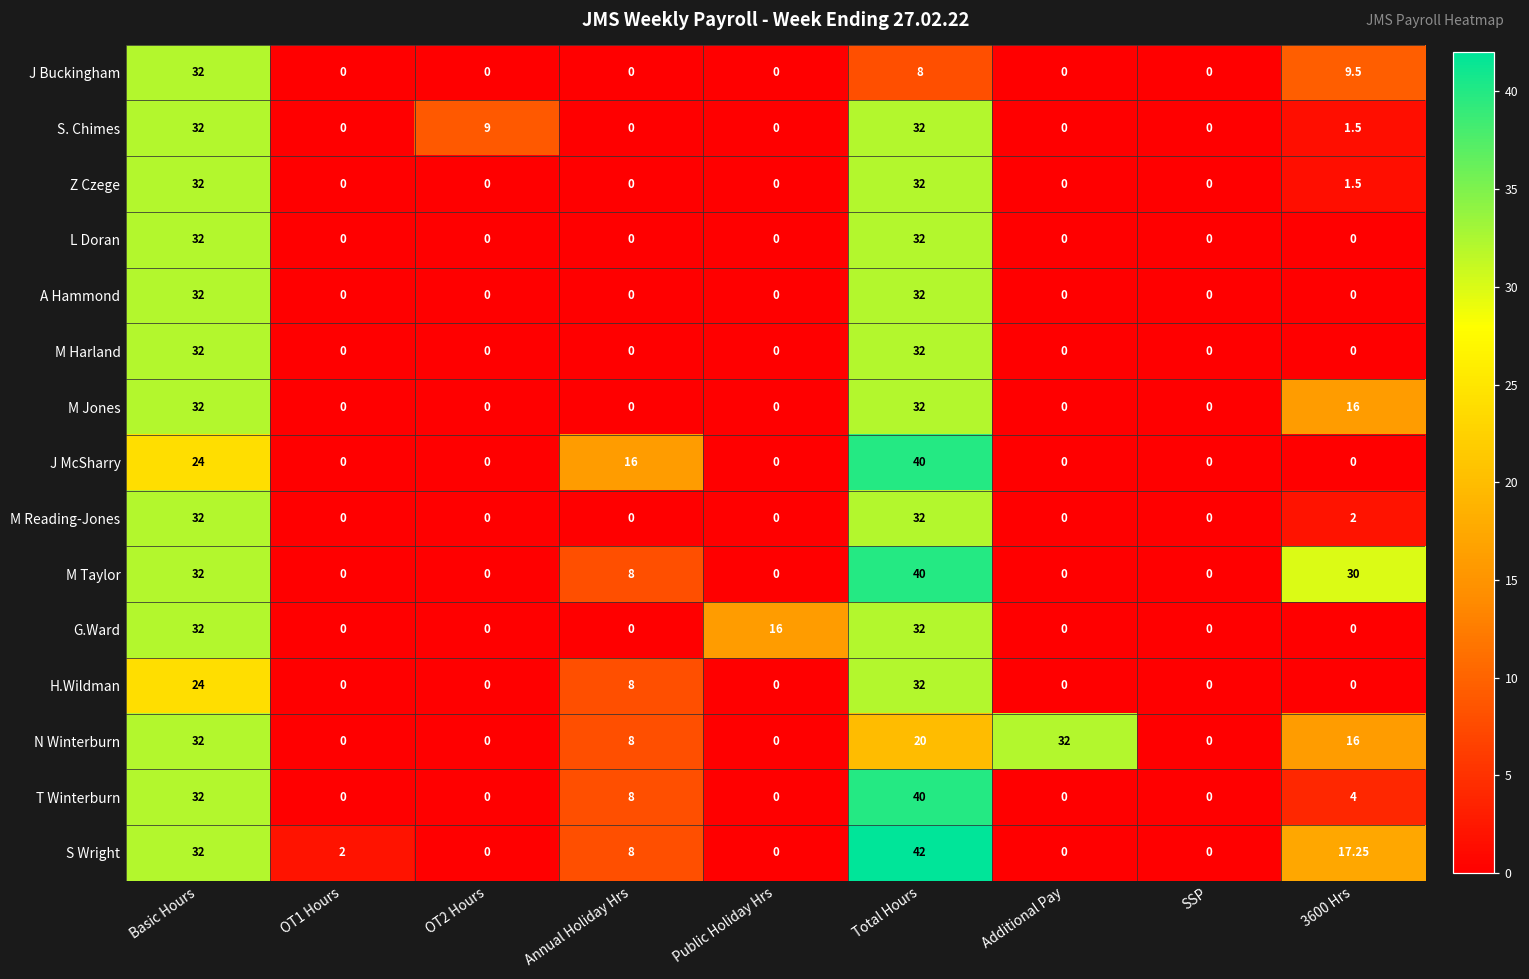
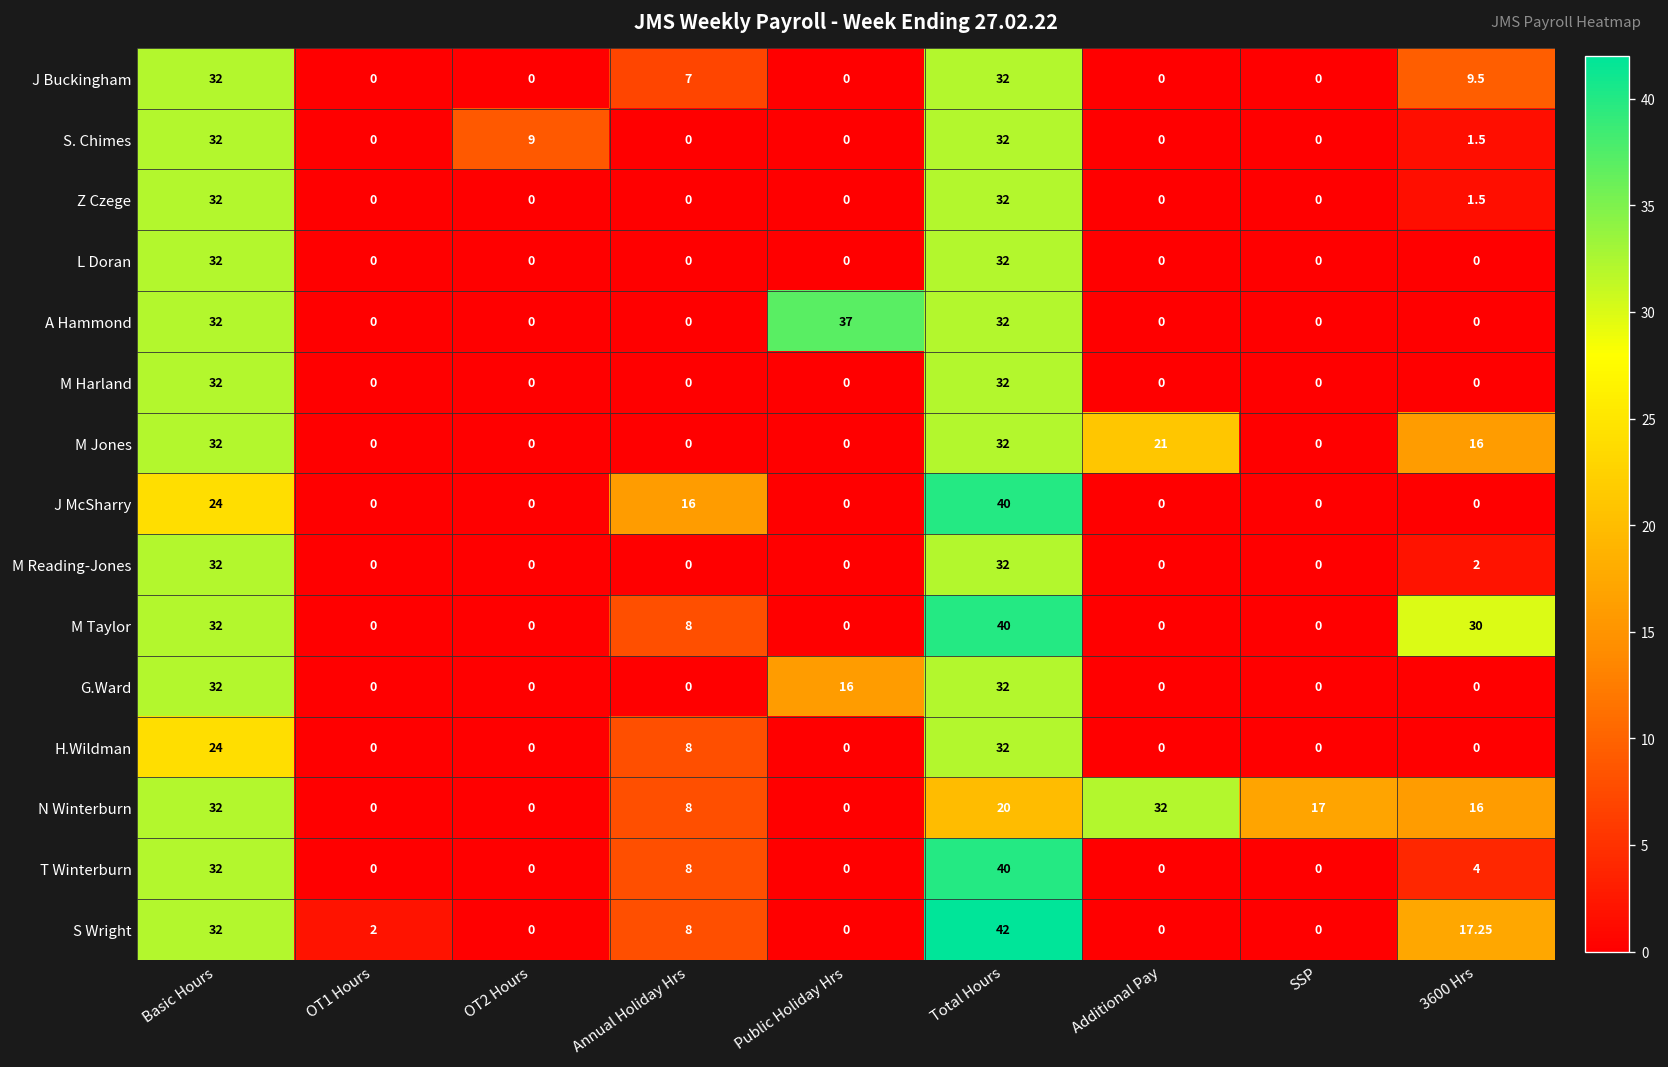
J Buckingham, Annual Holiday Hrs: 0 -> 7
J Buckingham, Total Hours: 8 -> 32
A Hammond, Public Holiday Hrs: 0 -> 37
M Jones, Additional Pay: 0 -> 21
N Winterburn, SSP: 0 -> 17
